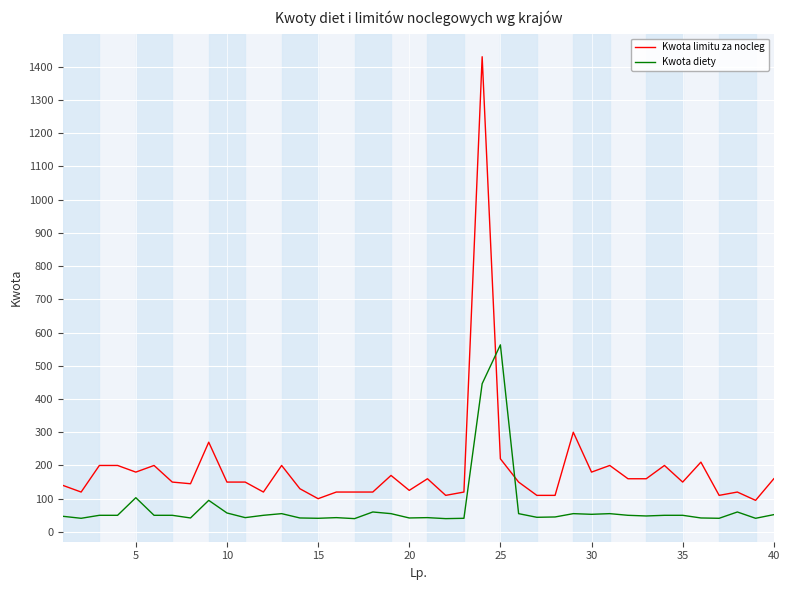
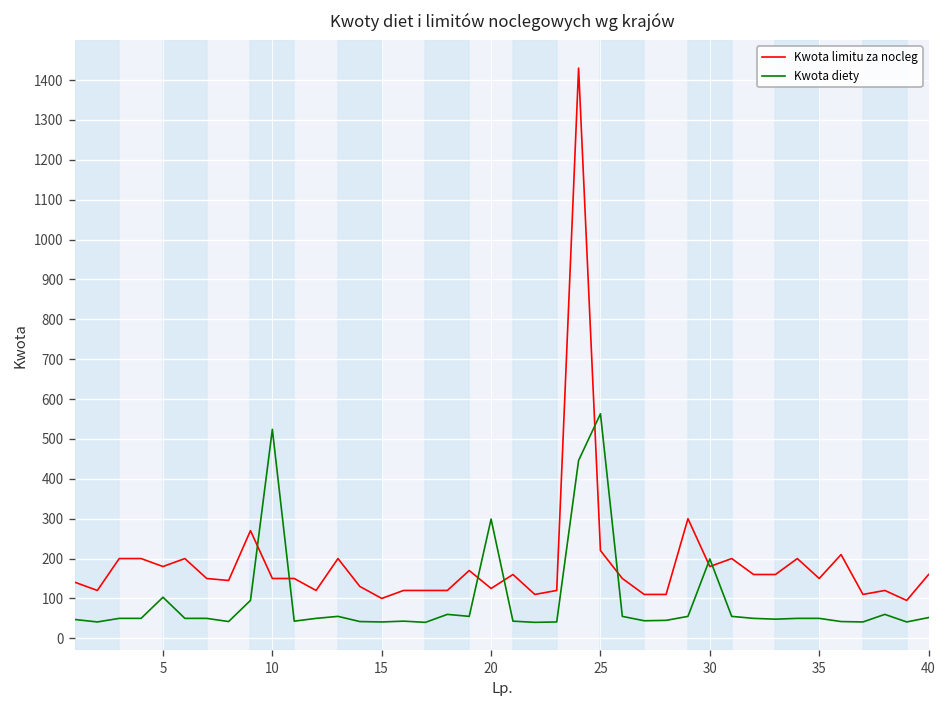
Kwota diety, 10: 60 -> 520
Kwota diety, 20: 40 -> 300
Kwota diety, 30: 50 -> 200
